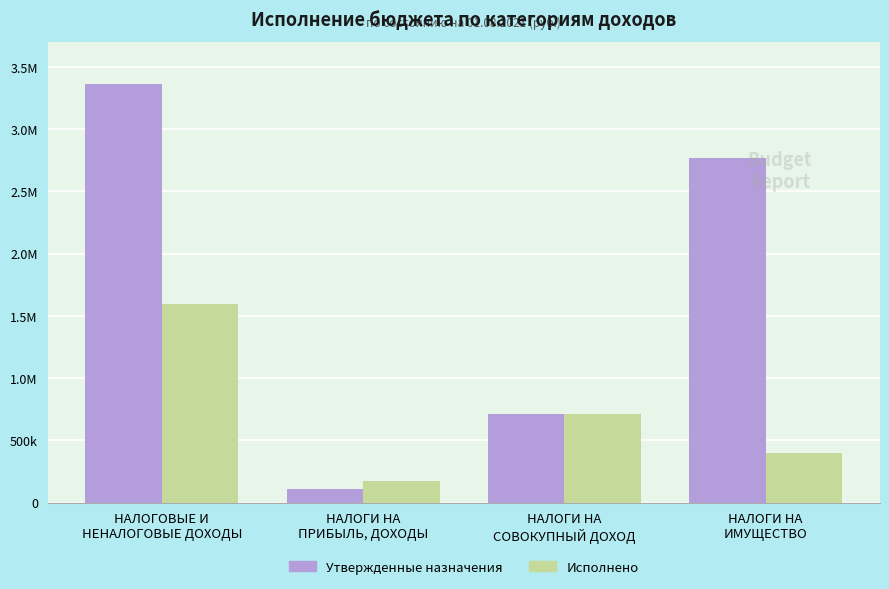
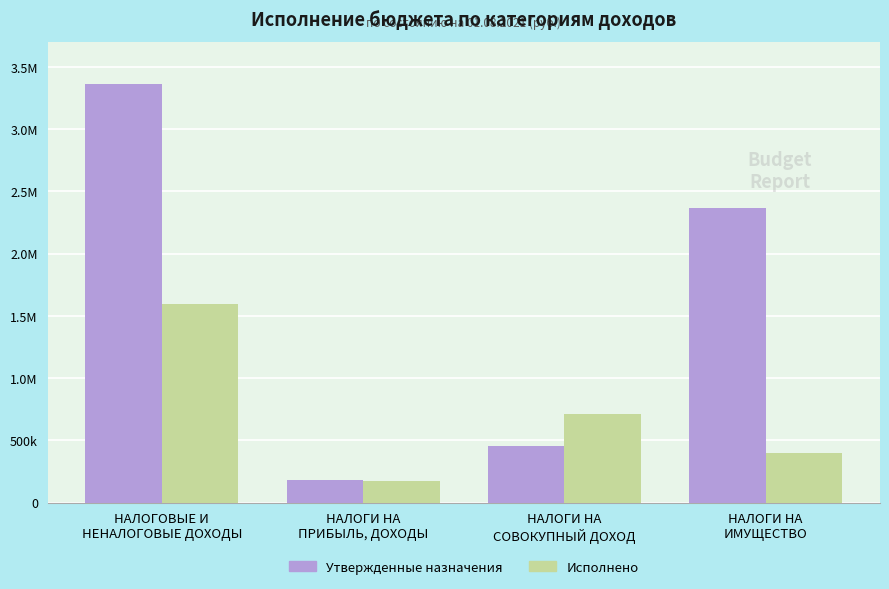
Утвержденные назначения, НАЛОГИ НА ПРИБЫЛЬ, ДОХОДЫ: 110000 -> 180000
Утвержденные назначения, НАЛОГИ НА СОВОКУПНЫЙ ДОХОД: 710000 -> 450000
Утвержденные назначения, НАЛОГИ НА ИМУЩЕСТВО: 2770000 -> 2370000
